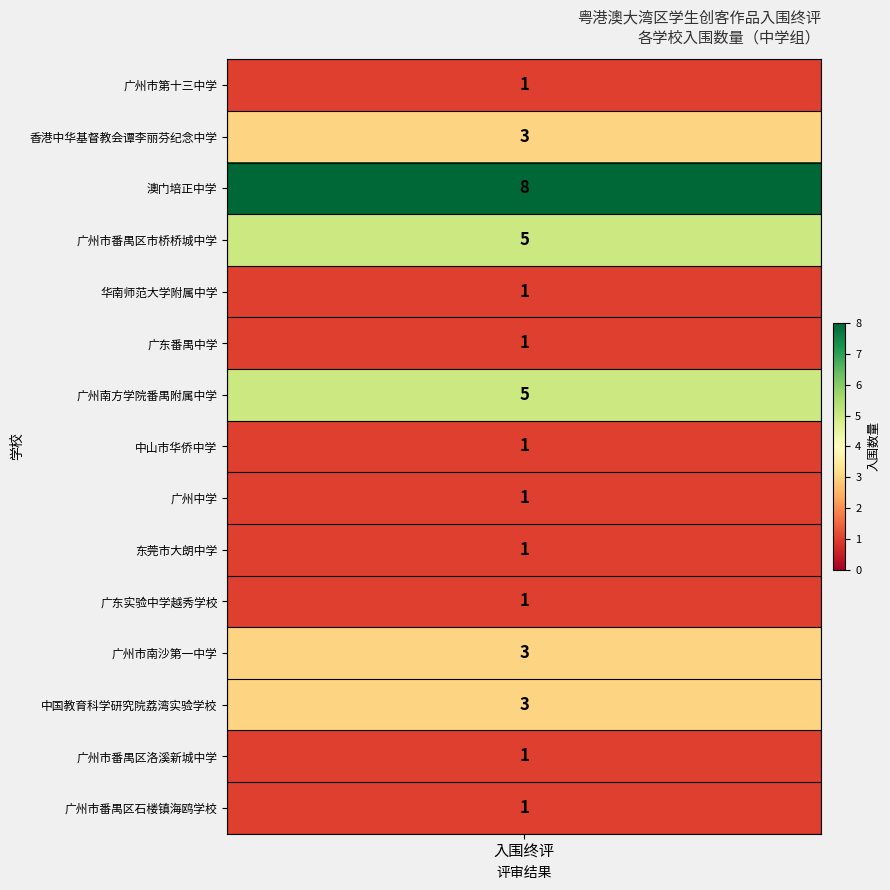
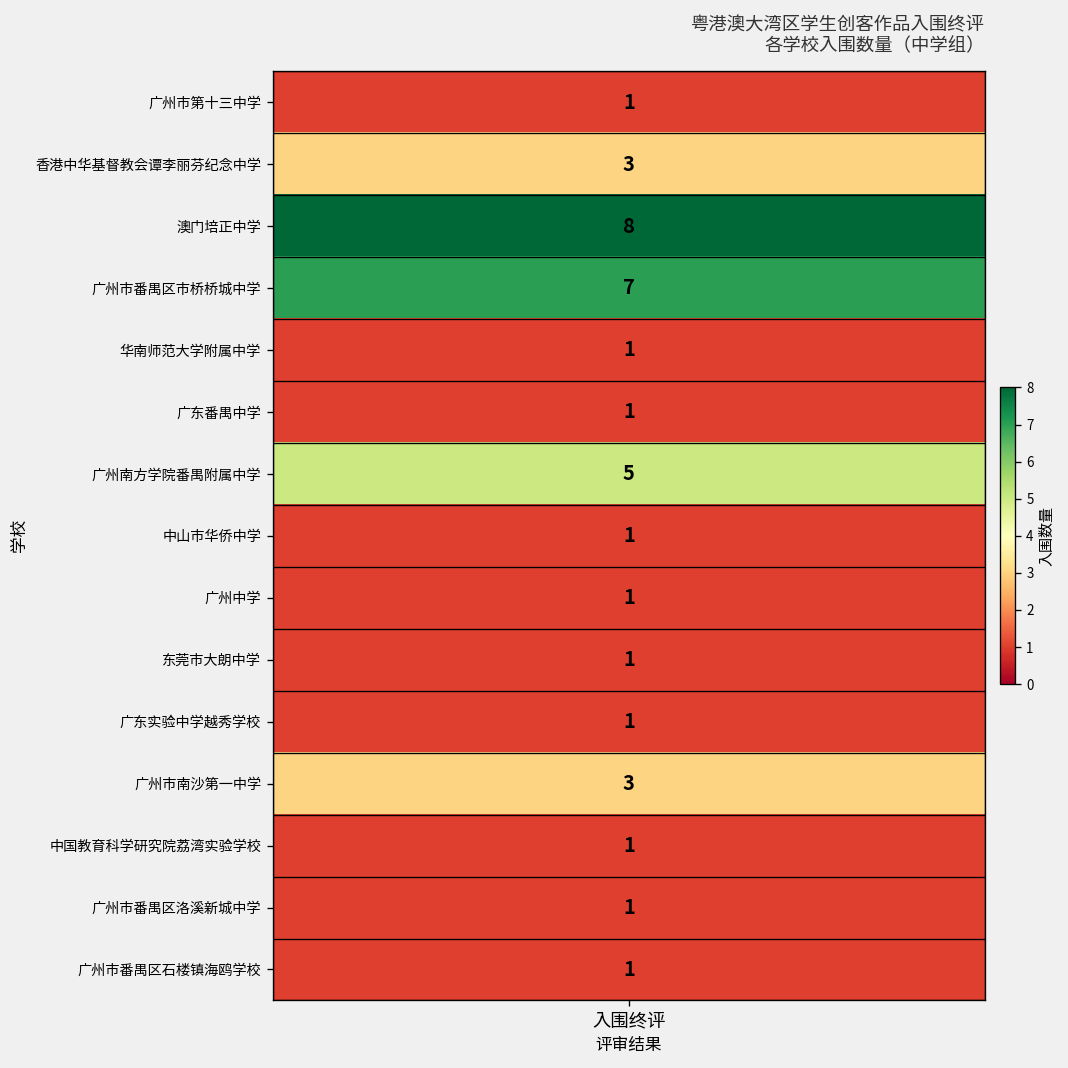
广州市番禺区市桥桥城中学, 入围终评: 5 -> 7
中国教育科学研究院荔湾实验学校, 入围终评: 3 -> 1
